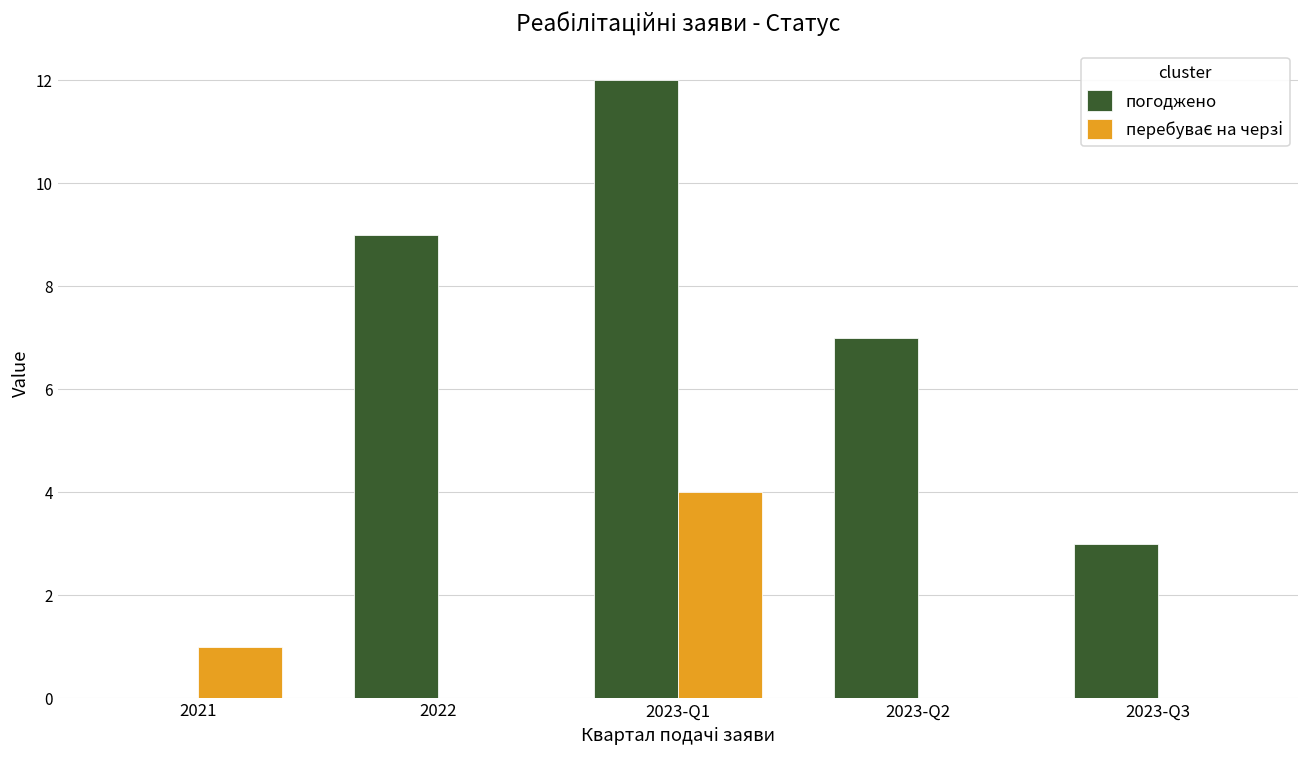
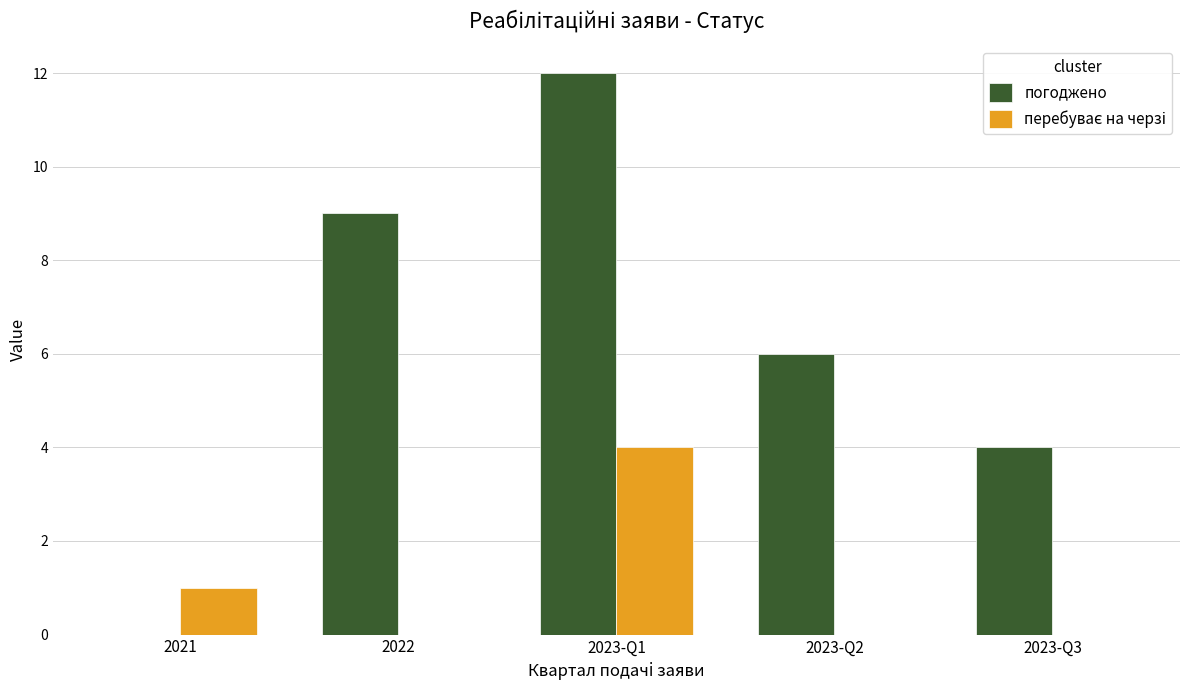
погоджено, 2023-Q2: 7 -> 6
погоджено, 2023-Q3: 3 -> 4
